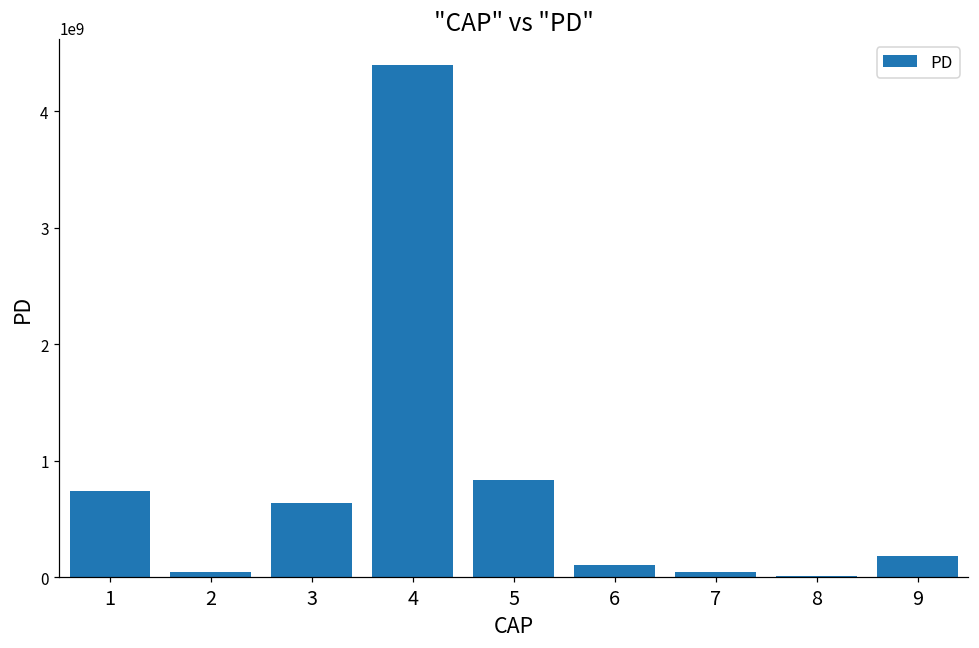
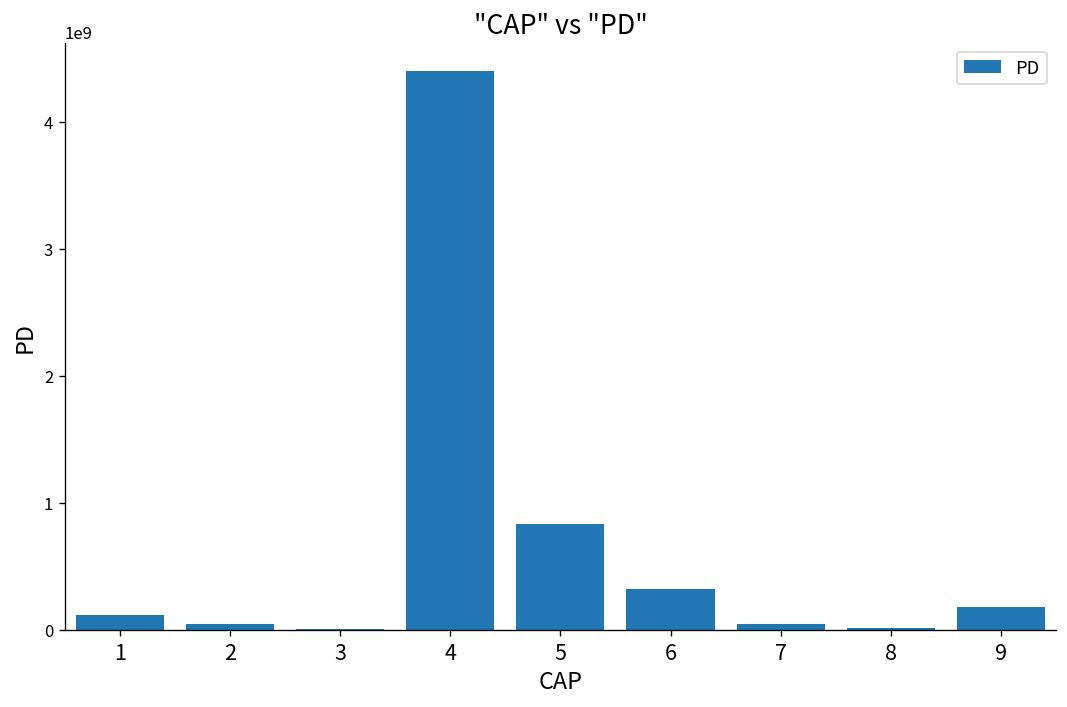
1: 740000000 -> 110000000
3: 640000000 -> 10000000
6: 110000000 -> 320000000
